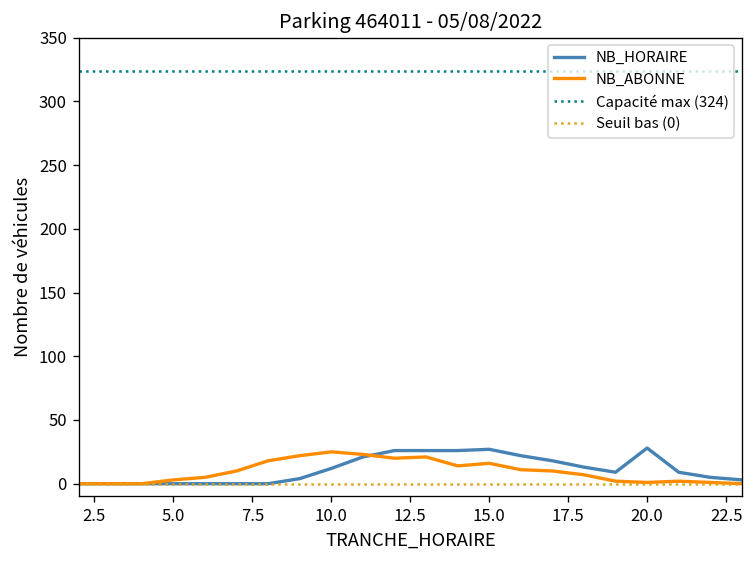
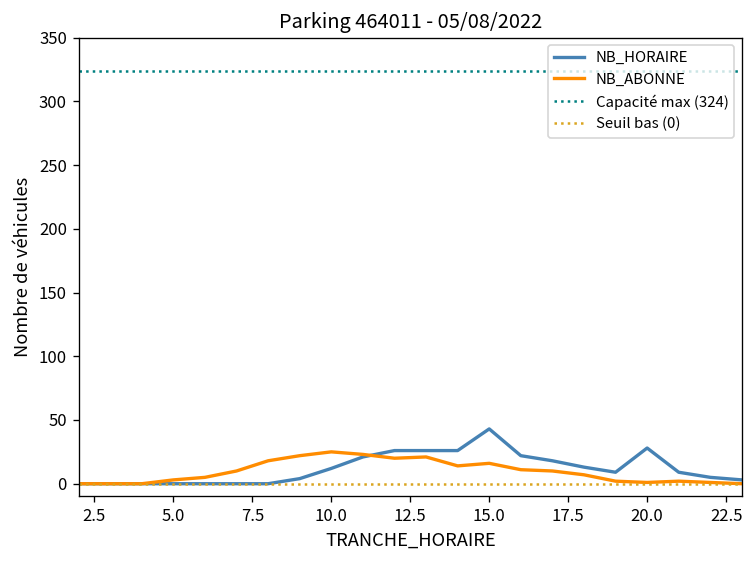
NB_HORAIRE, 15.0: 27 -> 43
